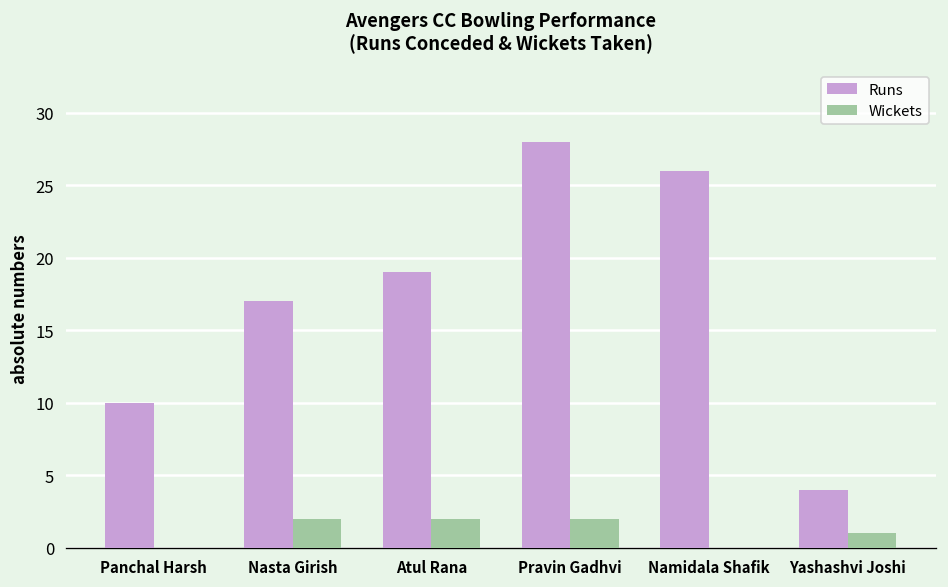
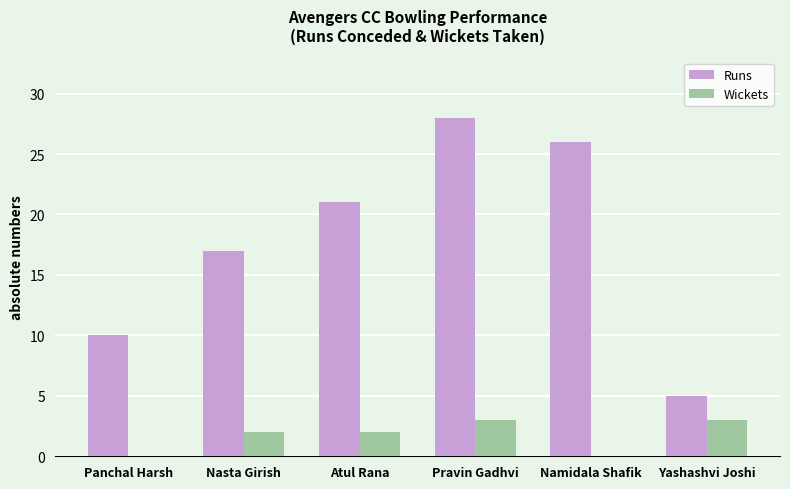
Runs, Atul Rana: 19 -> 21
Wickets, Pravin Gadhvi: 2 -> 3
Runs, Yashashvi Joshi: 4 -> 5
Wickets, Yashashvi Joshi: 1 -> 3
